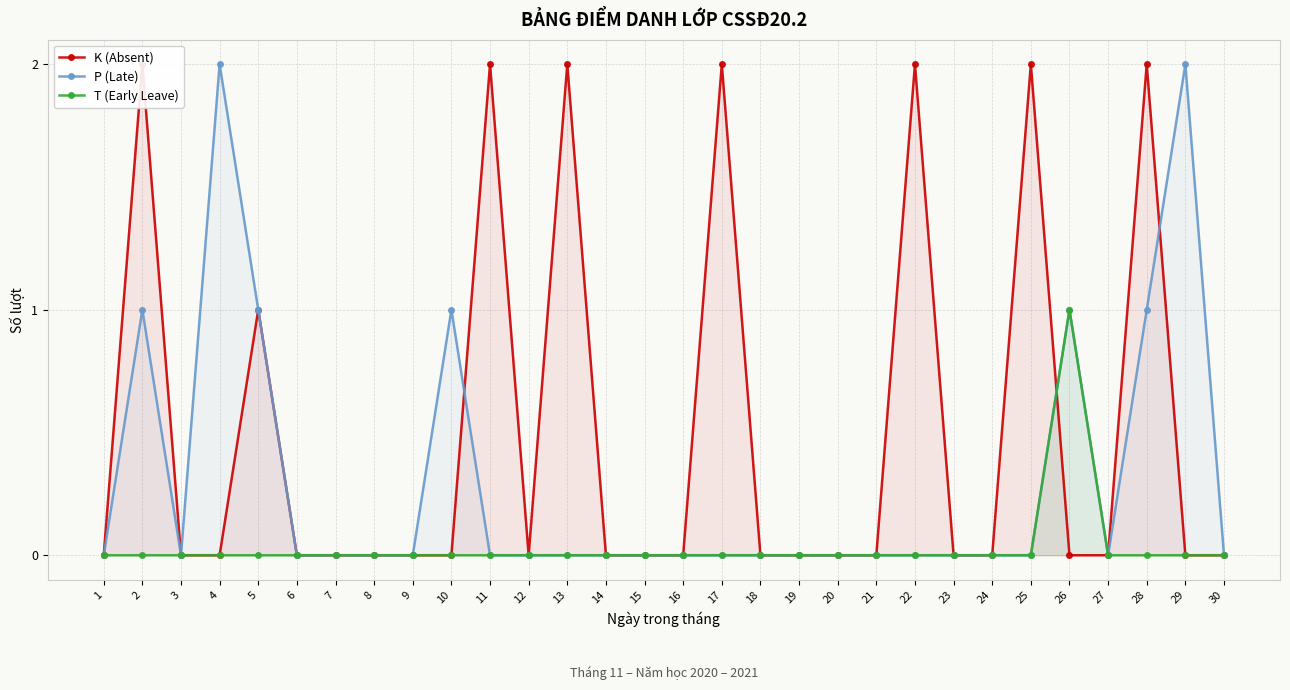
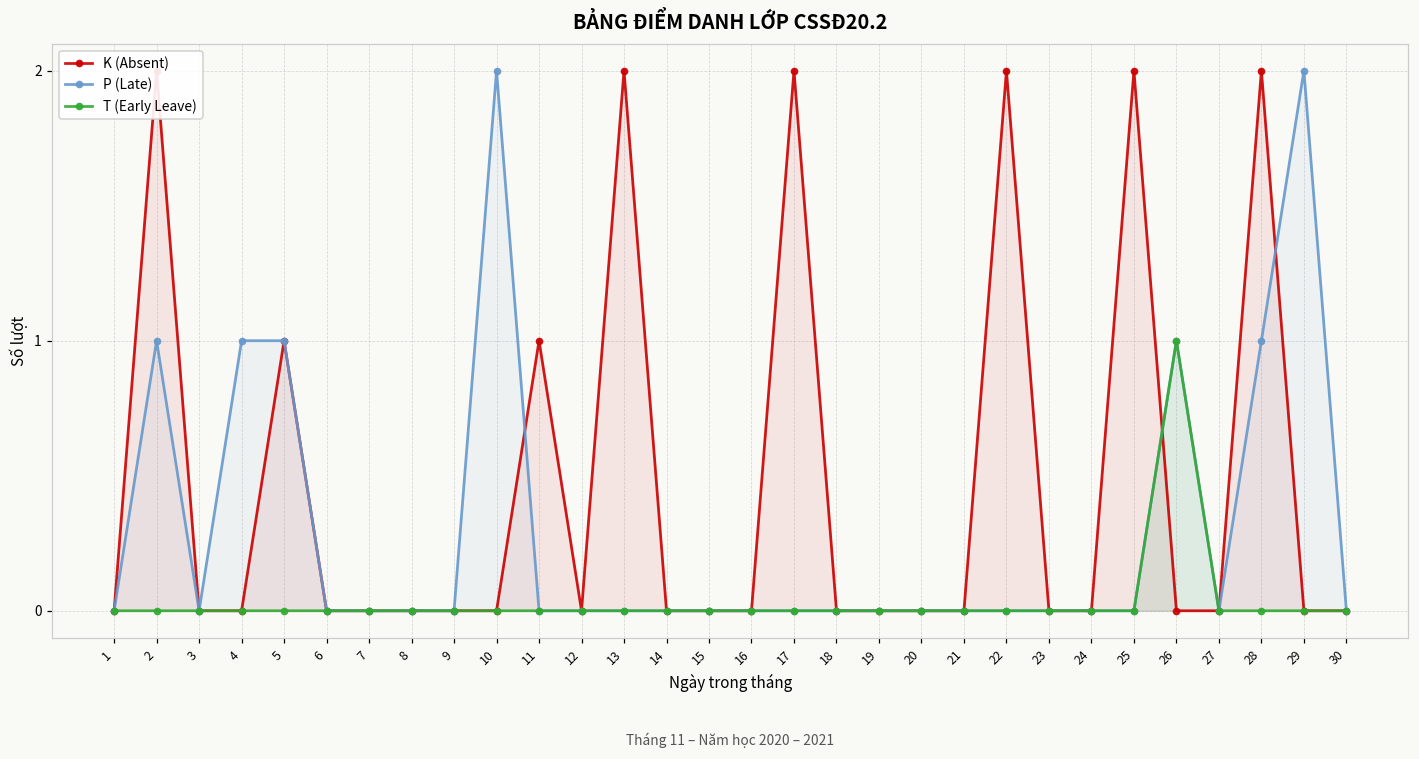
P (Late), 4: 2 -> 1
P (Late), 10: 1 -> 2
K (Absent), 11: 2 -> 1
